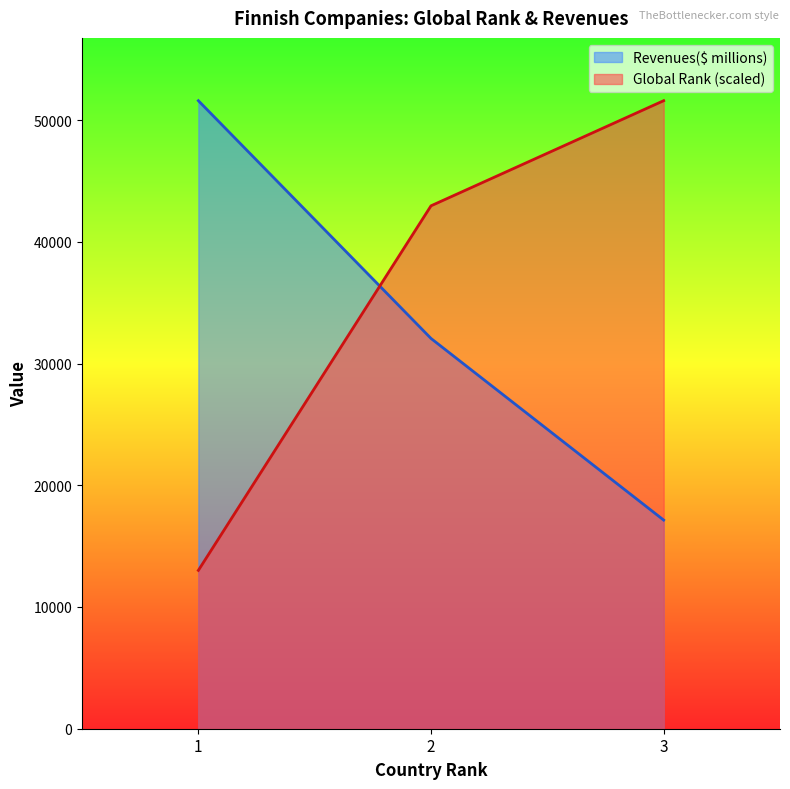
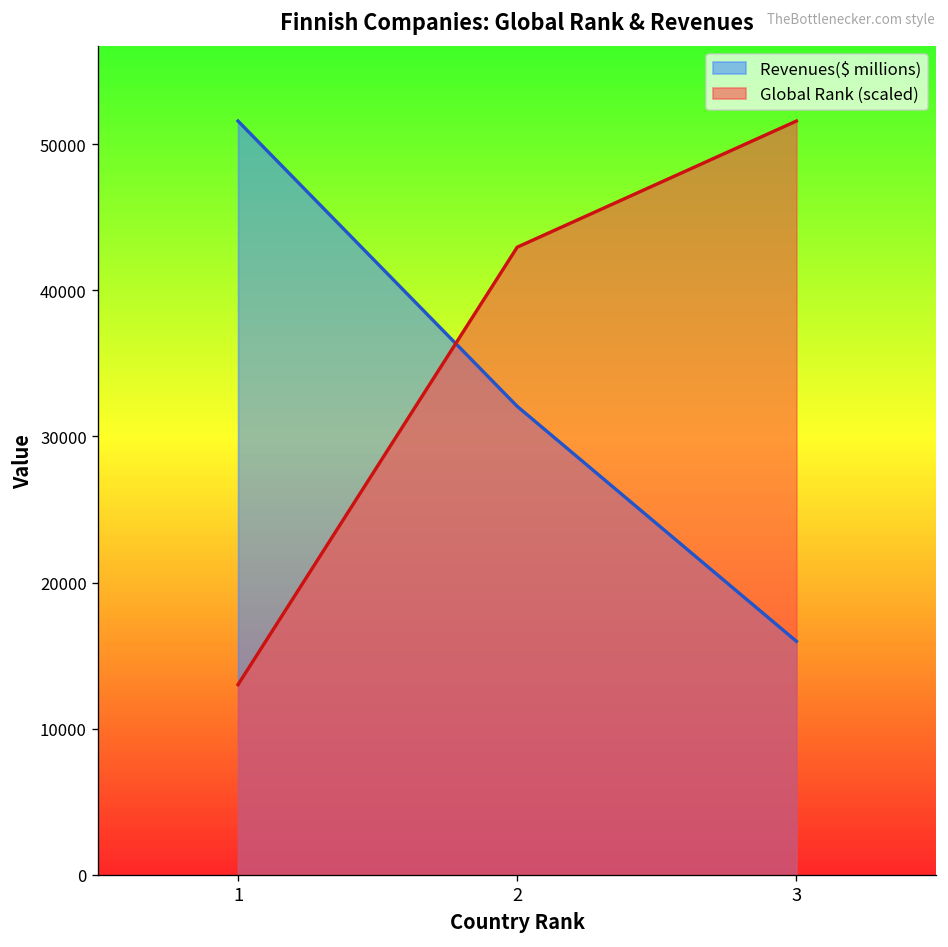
Revenues($ millions), 3: 17100 -> 16000
